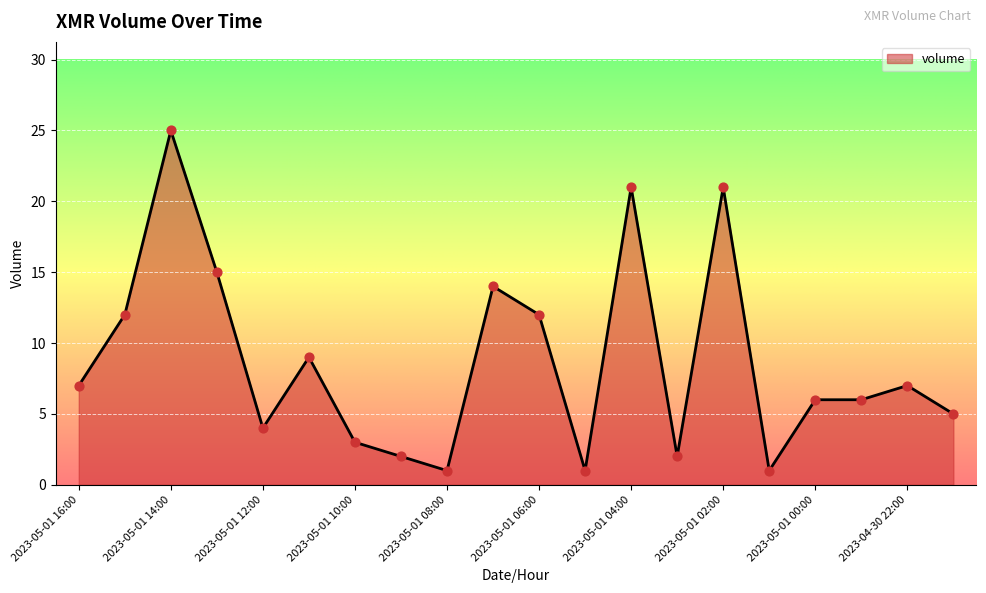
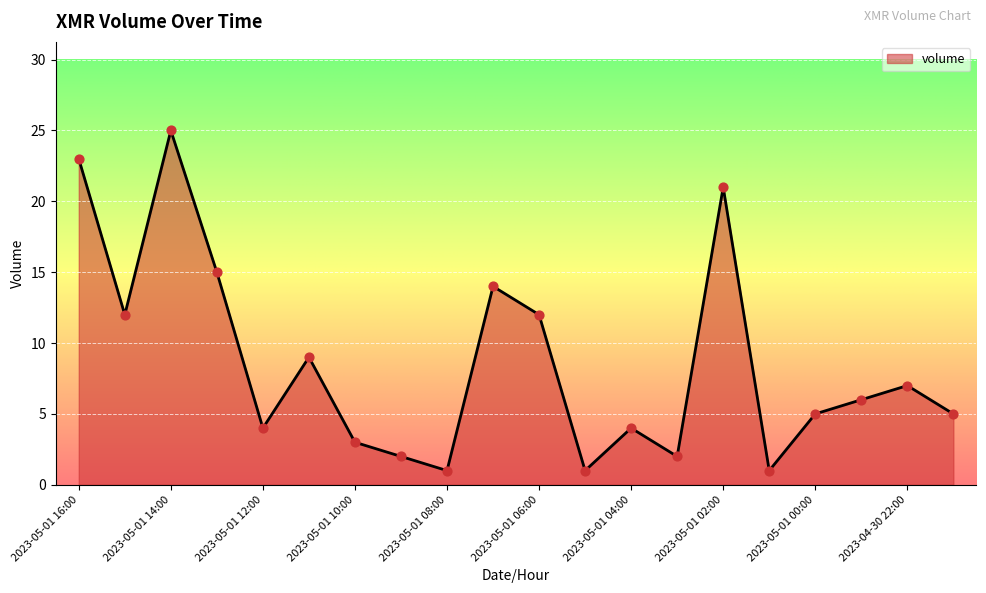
2023-05-01 16:00: 7 -> 23
2023-05-01 04:00: 21 -> 4
2023-05-01 00:00: 6 -> 5
